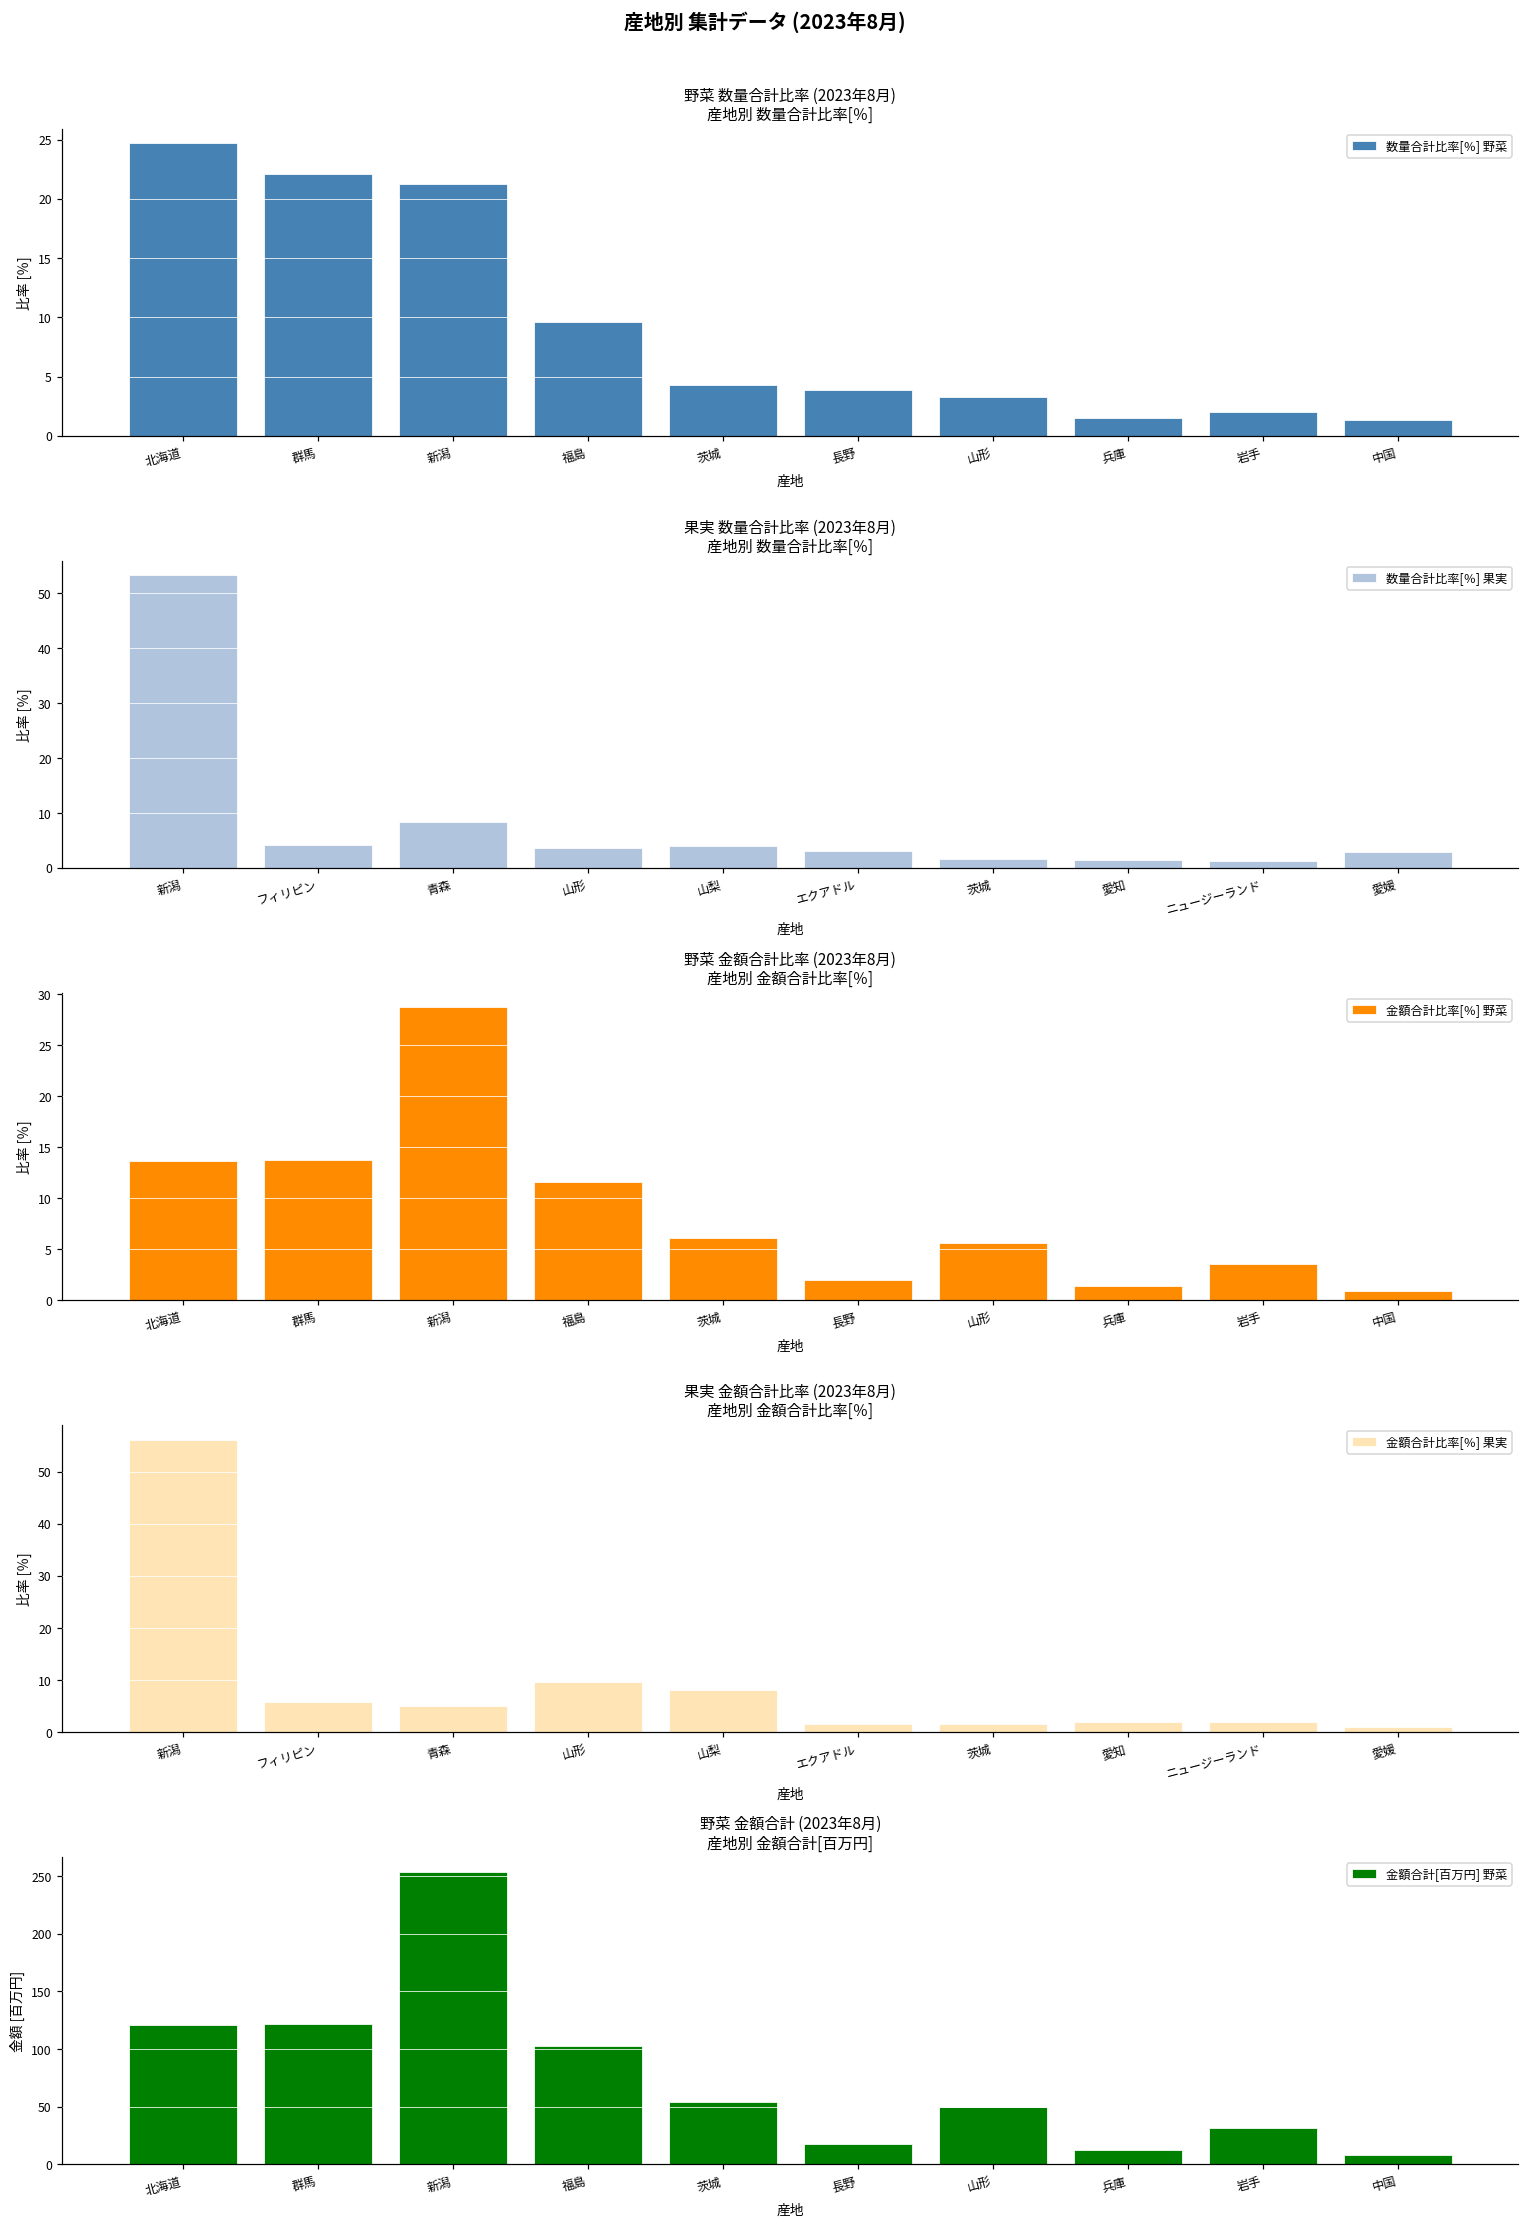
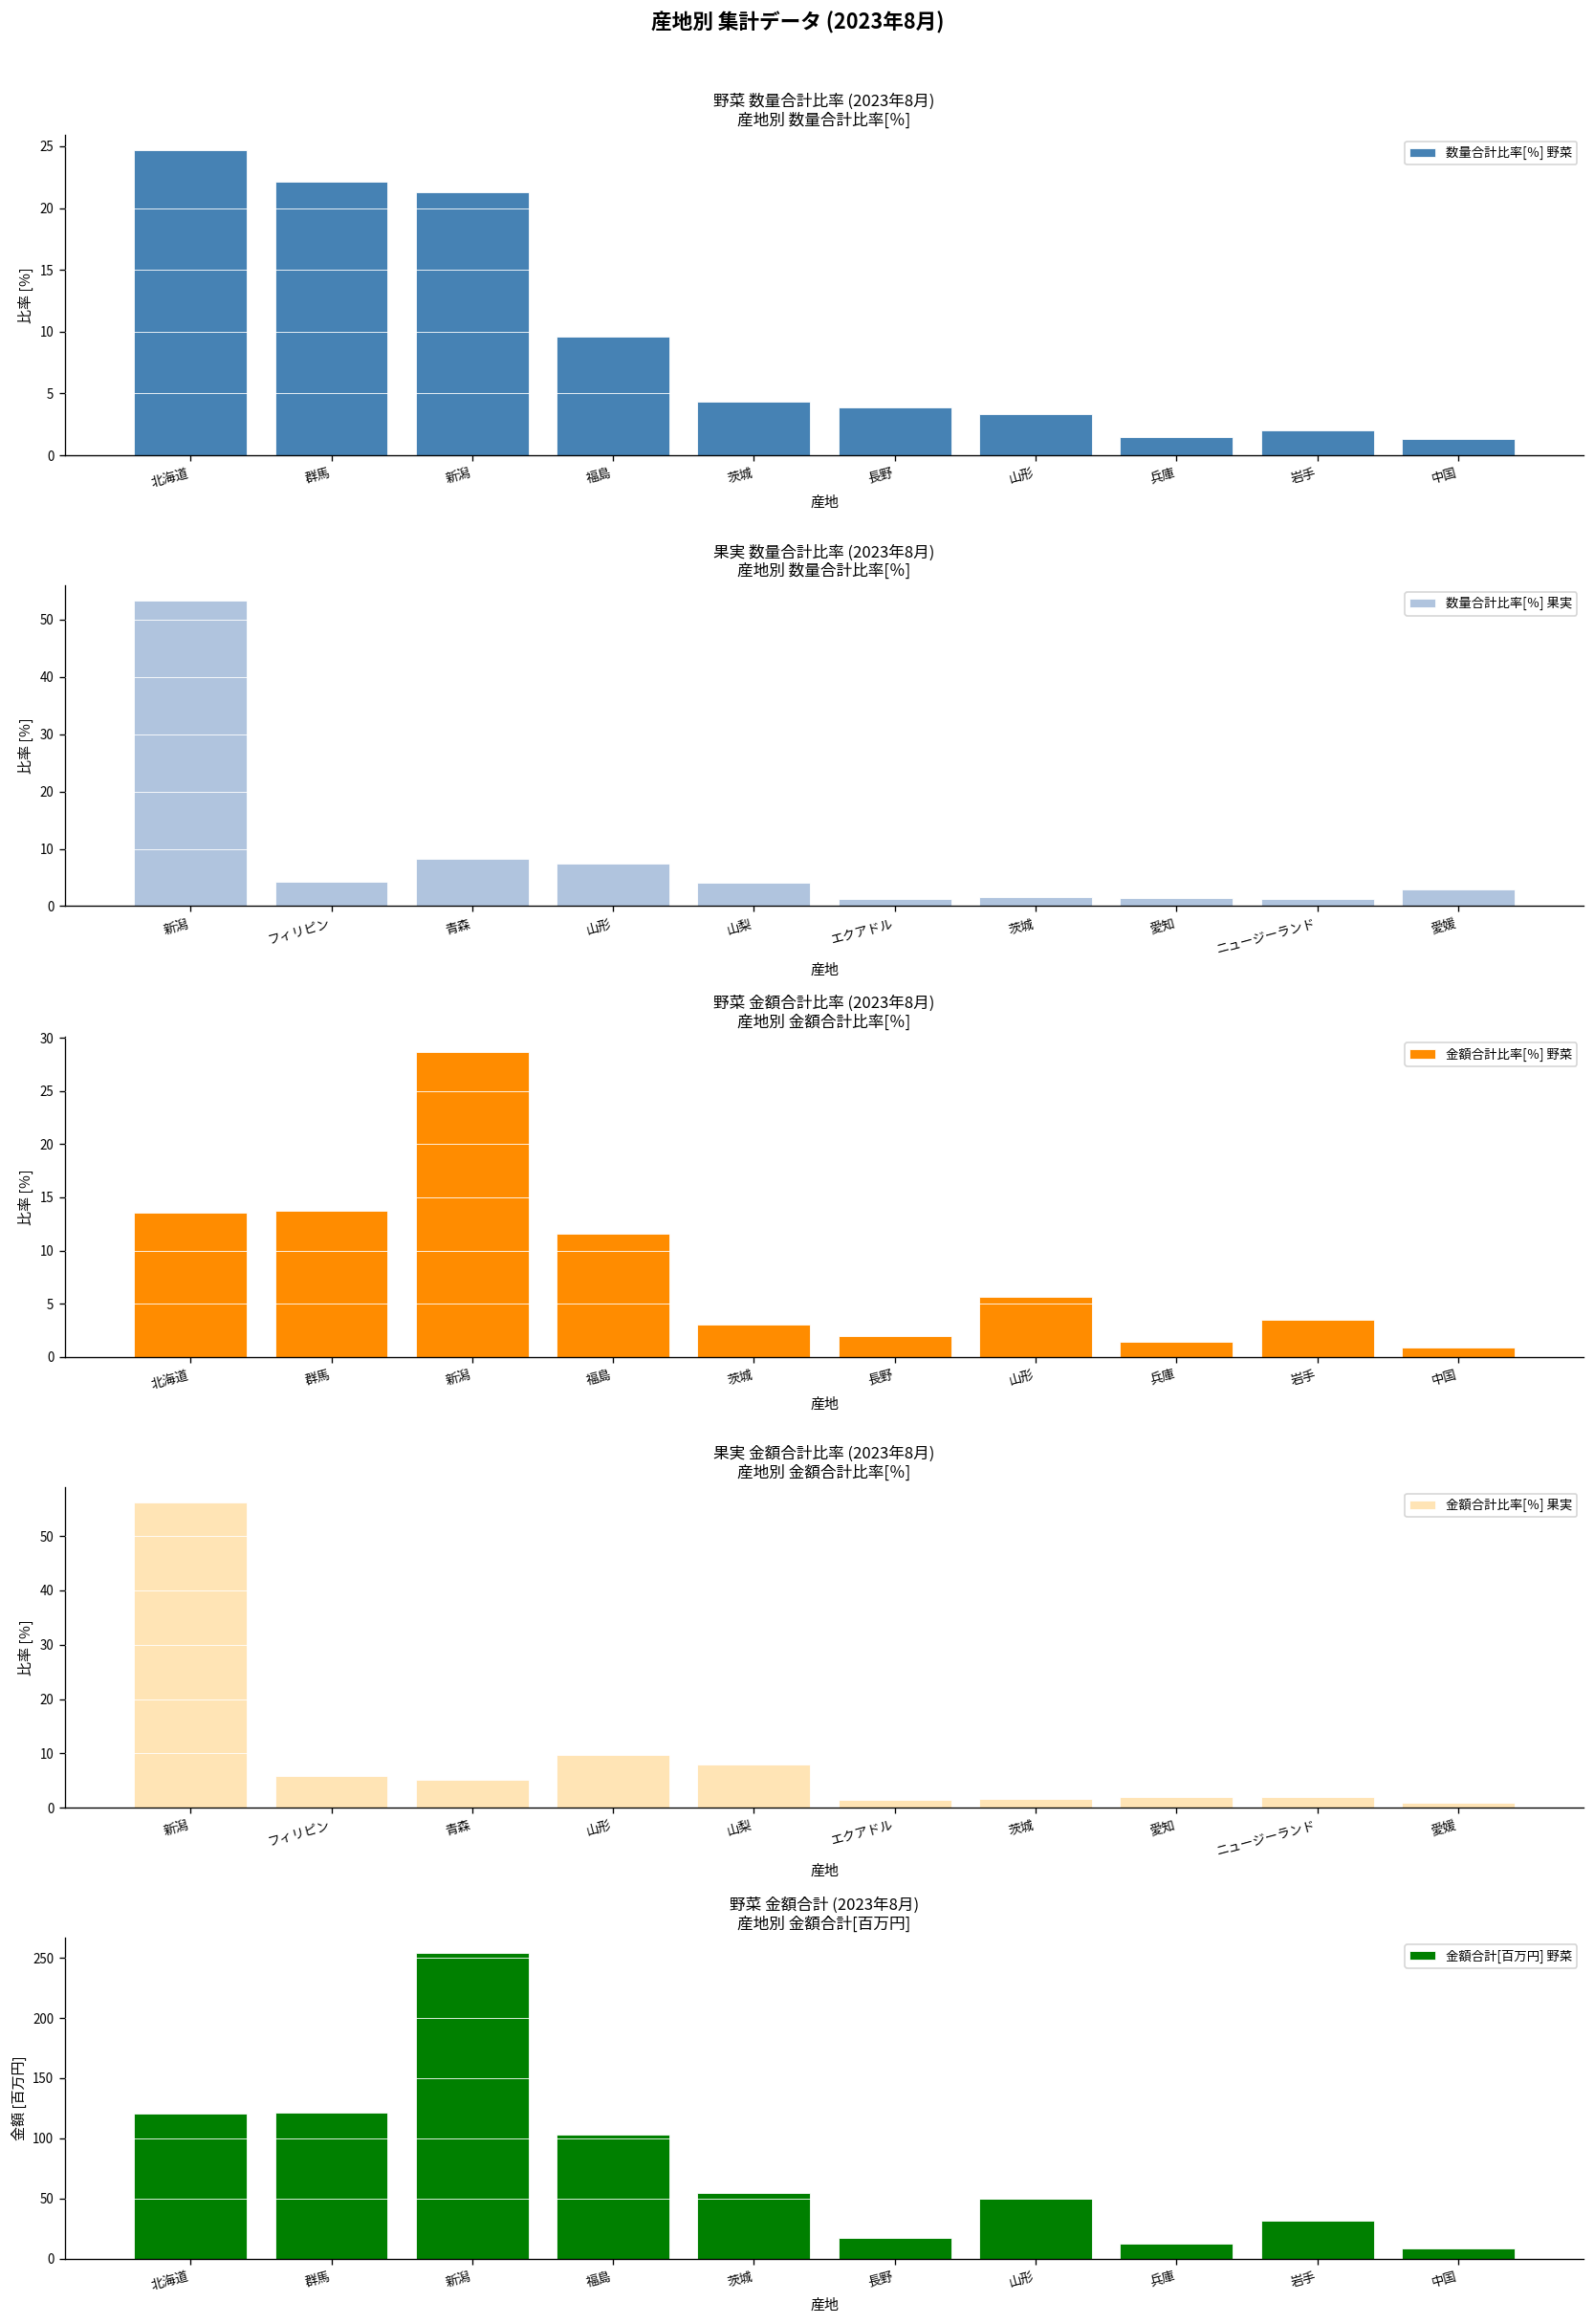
果実 数量合計比率 (2023年8月) 産地別 数量合計比率[％], 山形: 4 -> 7
果実 数量合計比率 (2023年8月) 産地別 数量合計比率[％], エクアドル: 3 -> 1
野菜 金額合計比率 (2023年8月) 産地別 金額合計比率[％], 茨城: 6 -> 3
